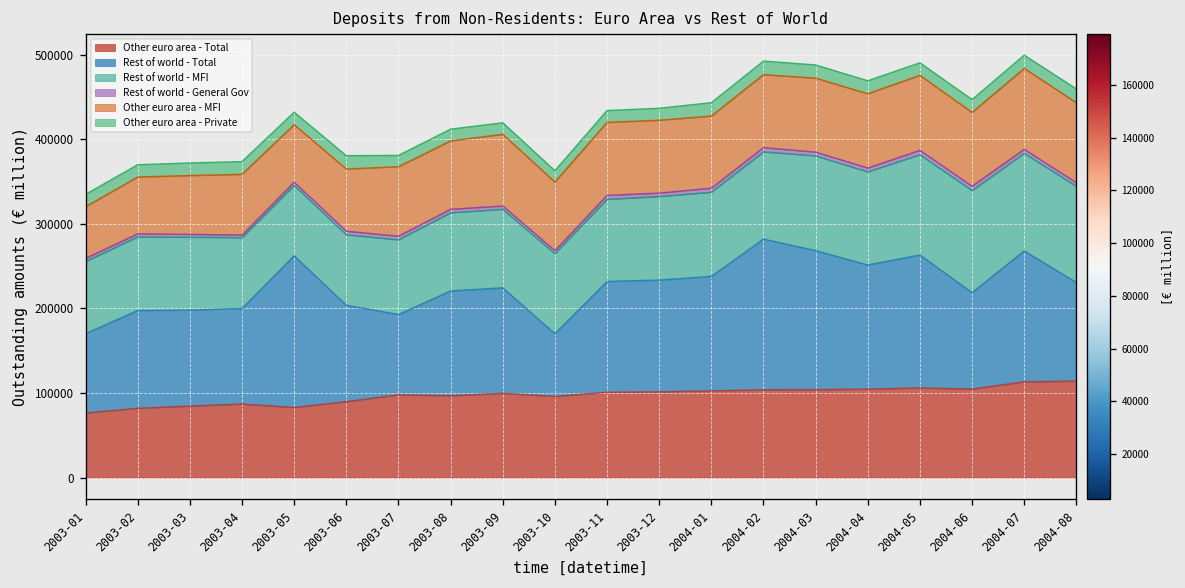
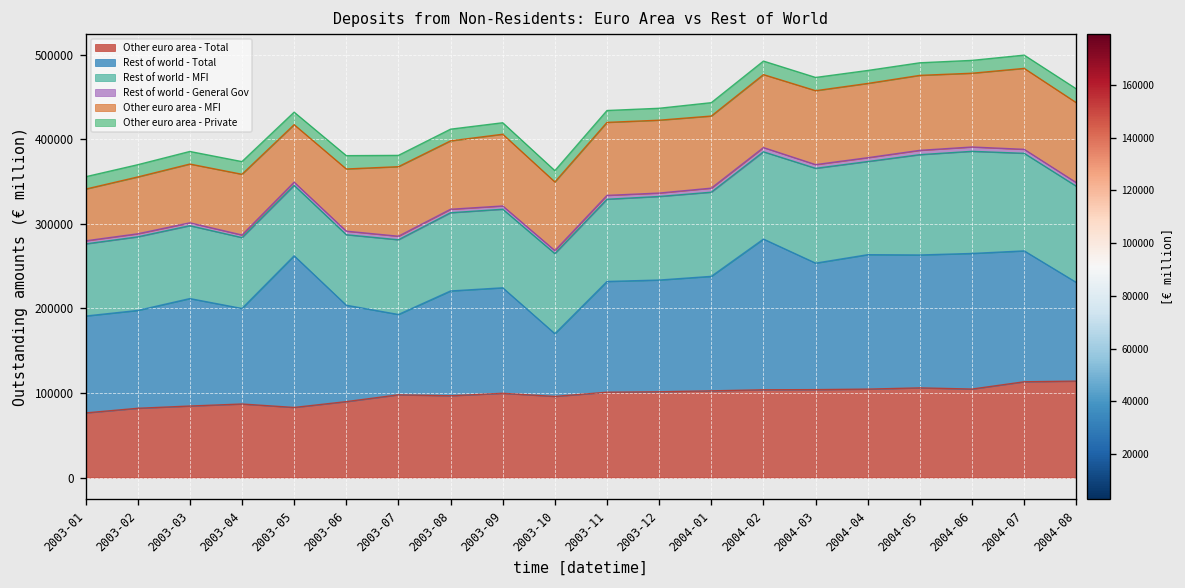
Rest of world - Total, 2003-01: 90000 -> 110000
Rest of world - Total, 2003-03: 110000 -> 130000
Rest of world - Total, 2004-03: 160000 -> 150000
Rest of world - Total, 2004-04: 150000 -> 160000
Rest of world - Total, 2004-06: 110000 -> 160000
